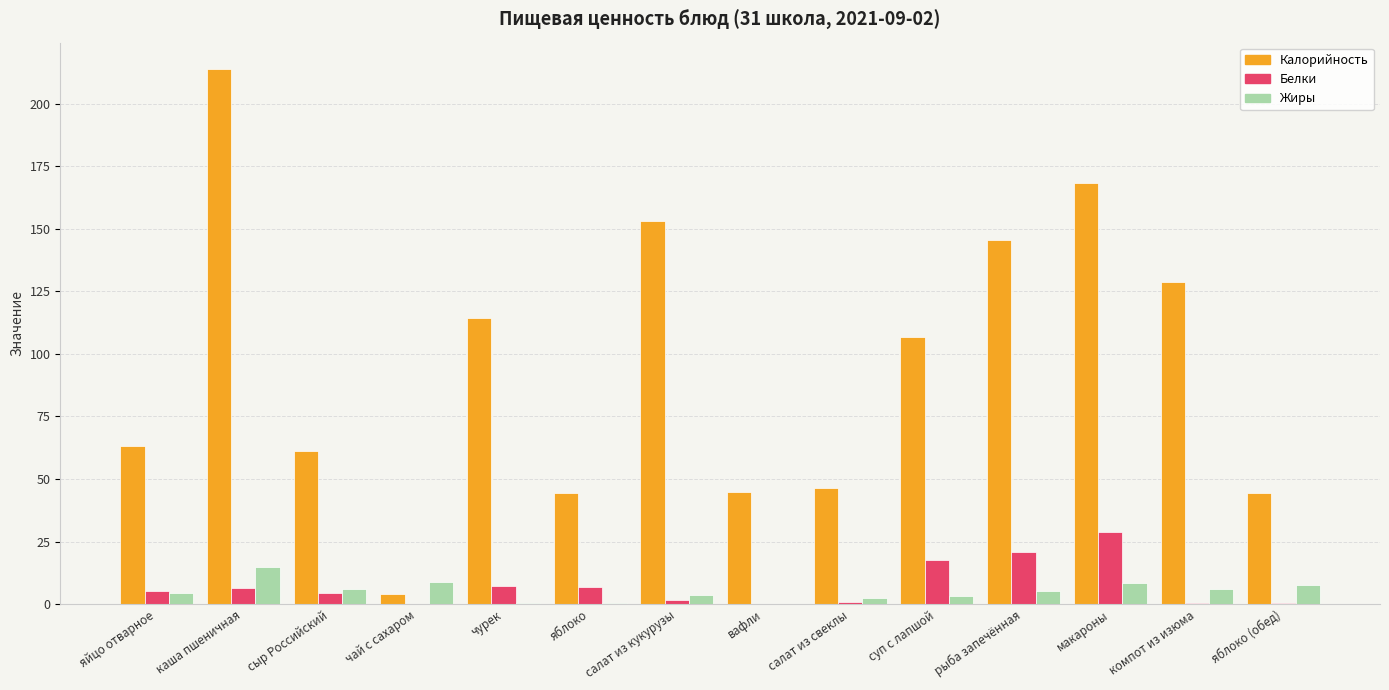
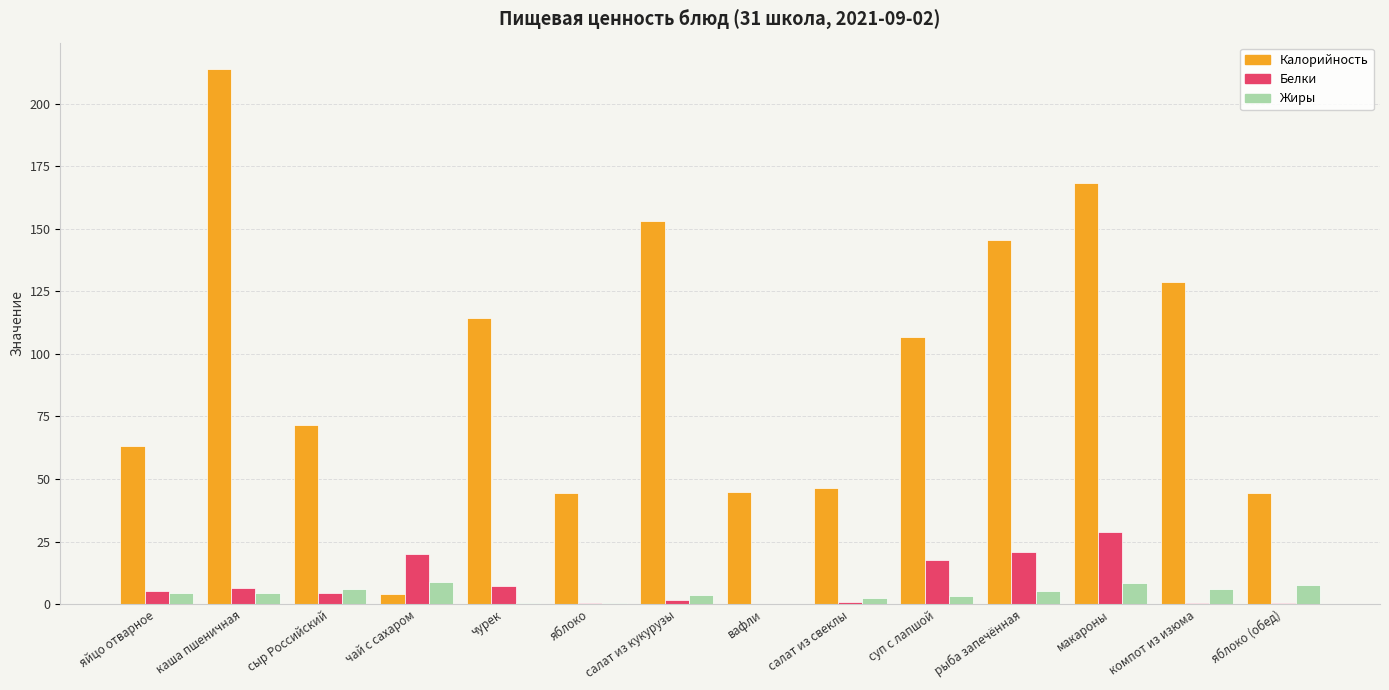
Жиры, каша пшеничная: 15 -> 4
Калорийность, сыр Российский: 61 -> 72
Белки, чай с сахаром: 0 -> 20
Белки, яблоко: 7 -> 0
